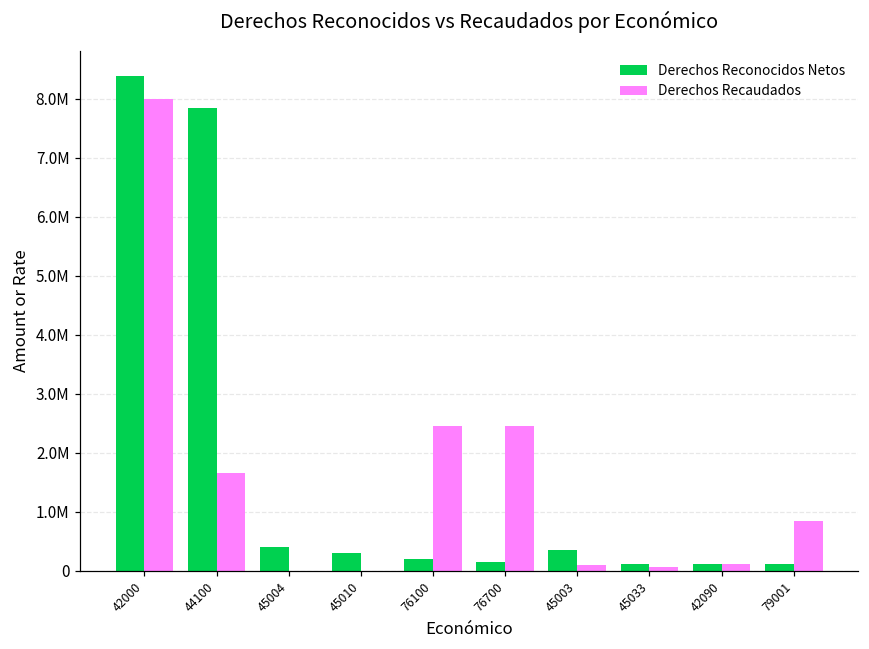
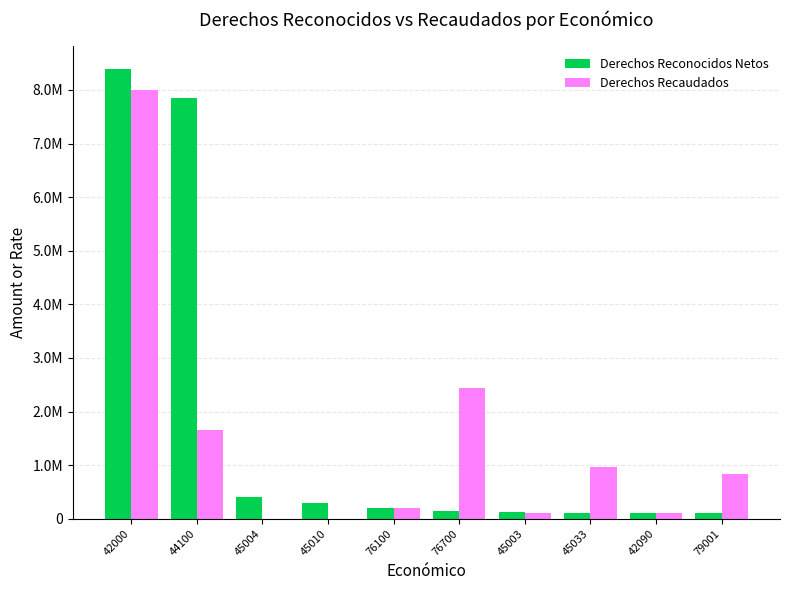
Derechos Recaudados, 76100: 2500000 -> 200000
Derechos Reconocidos Netos, 45003: 400000 -> 100000
Derechos Recaudados, 45033: 100000 -> 1000000
